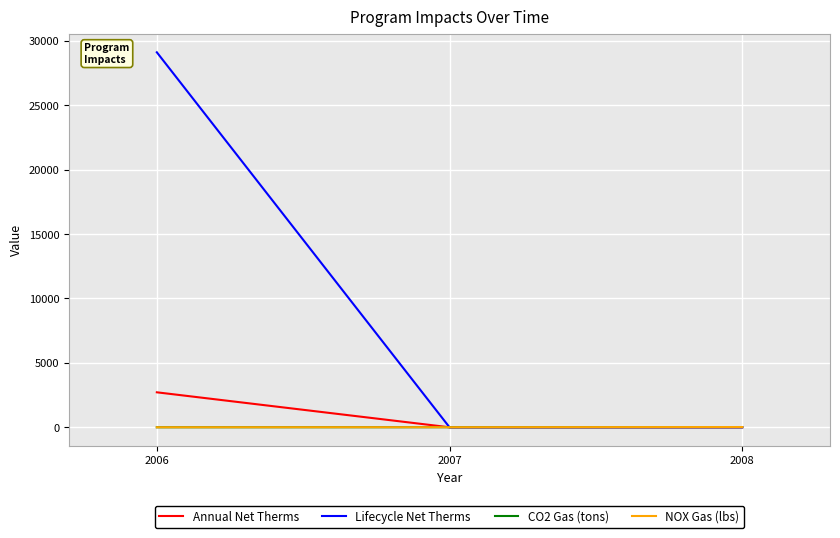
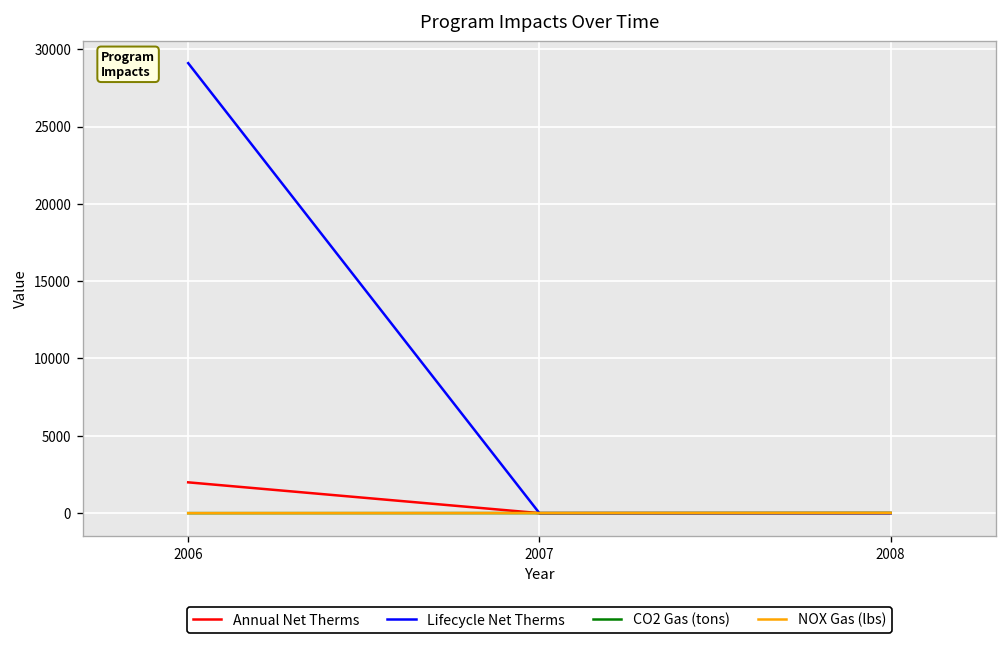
Annual Net Therms, 2006: 2700 -> 2000
